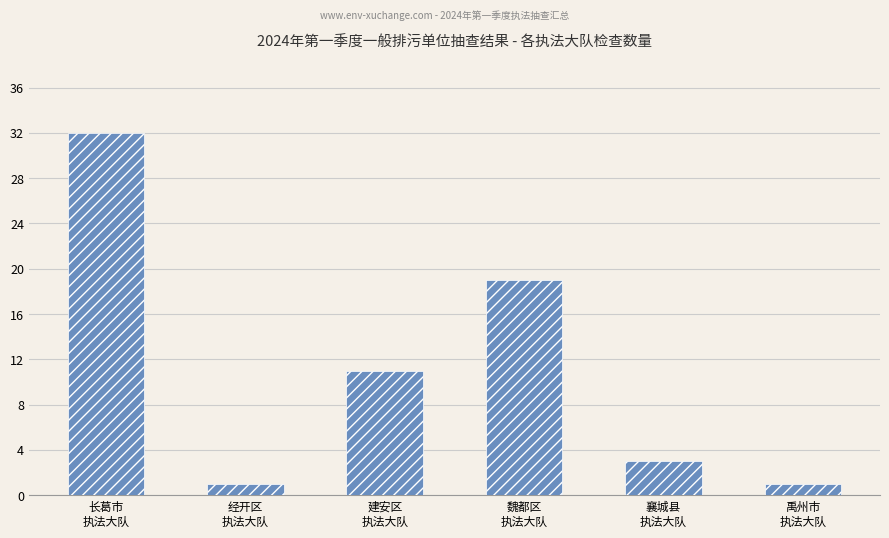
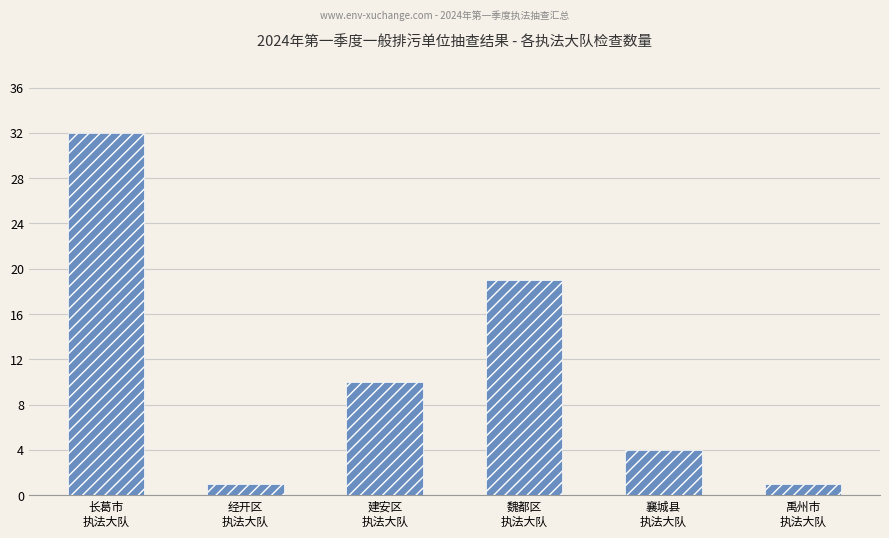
建安区 执法大队: 11 -> 10
襄城县 执法大队: 3 -> 4
